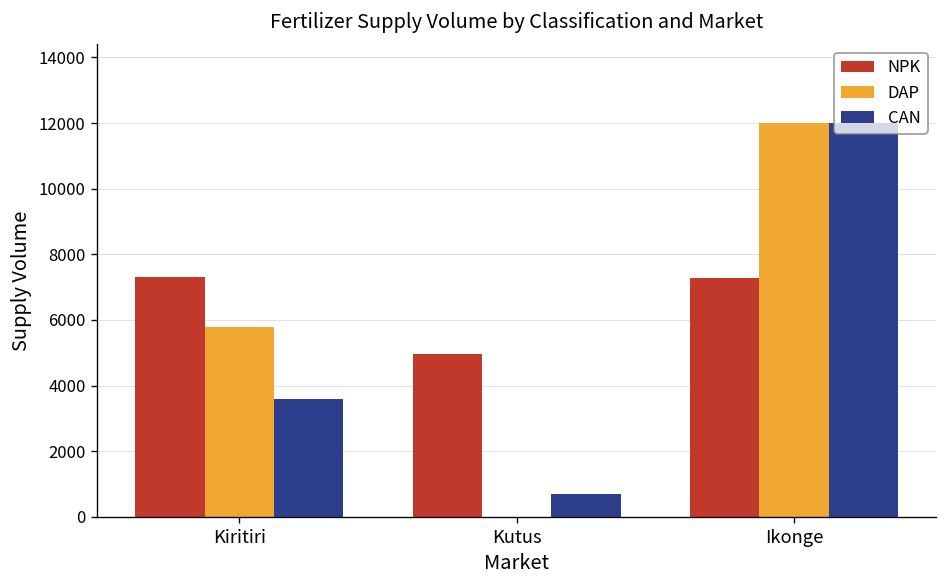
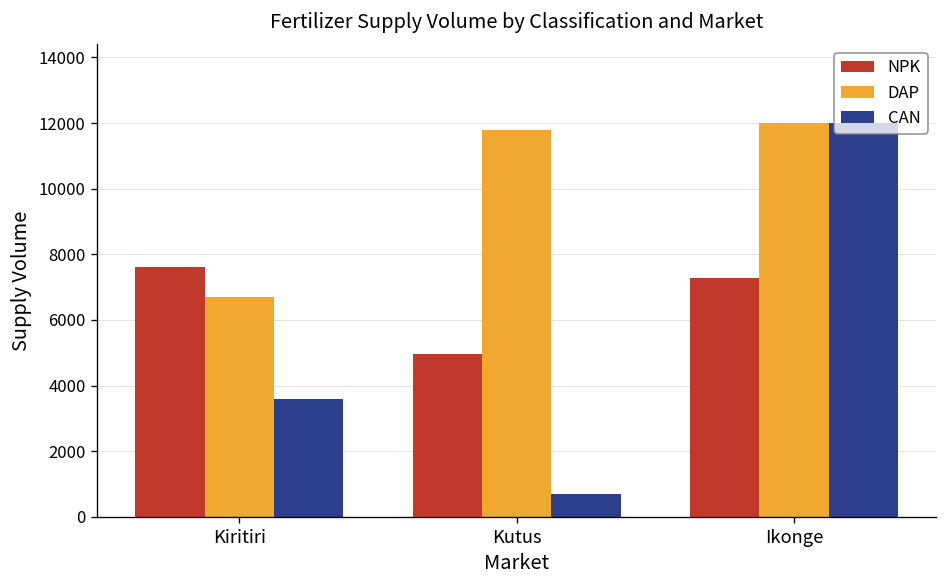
NPK, Kiritiri: 7300 -> 7600
DAP, Kiritiri: 5800 -> 6700
DAP, Kutus: 0 -> 11800
